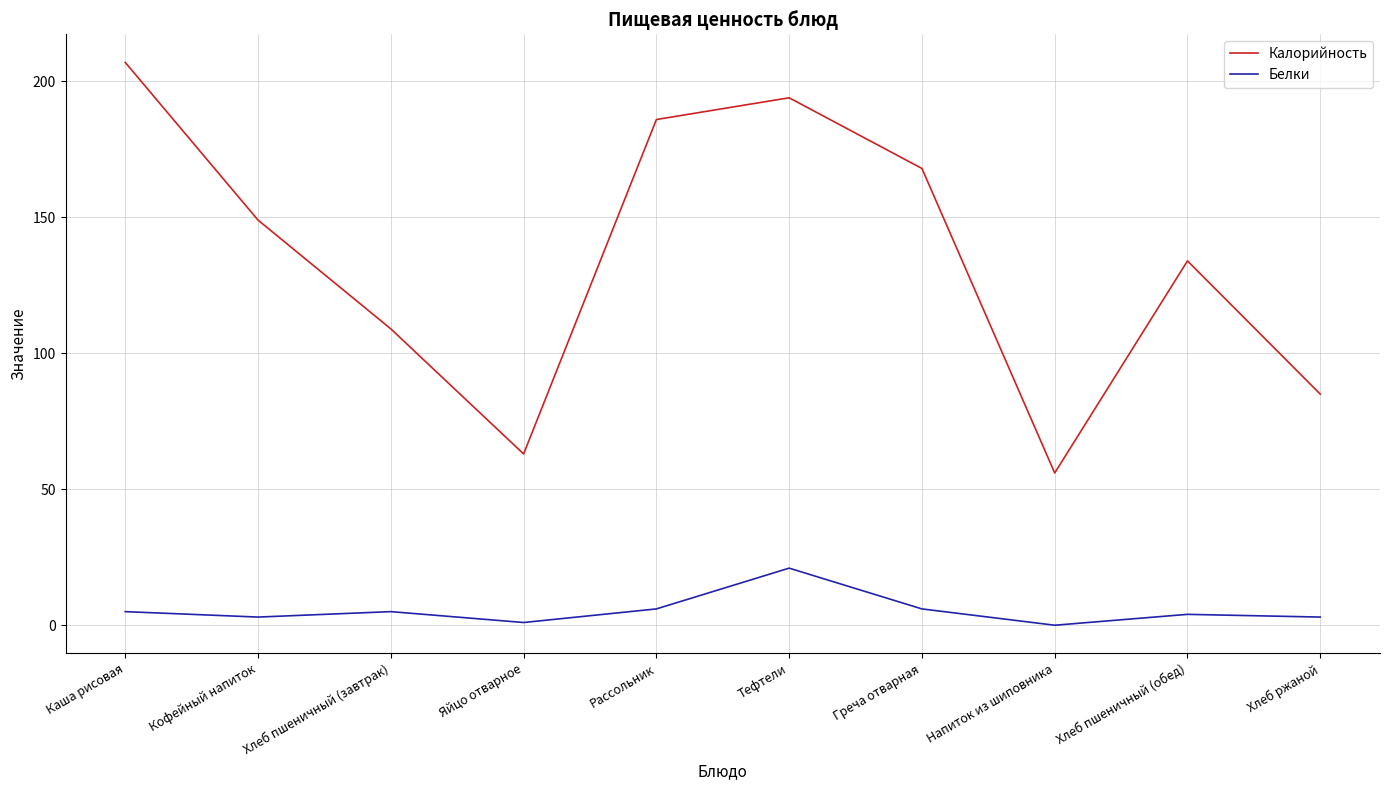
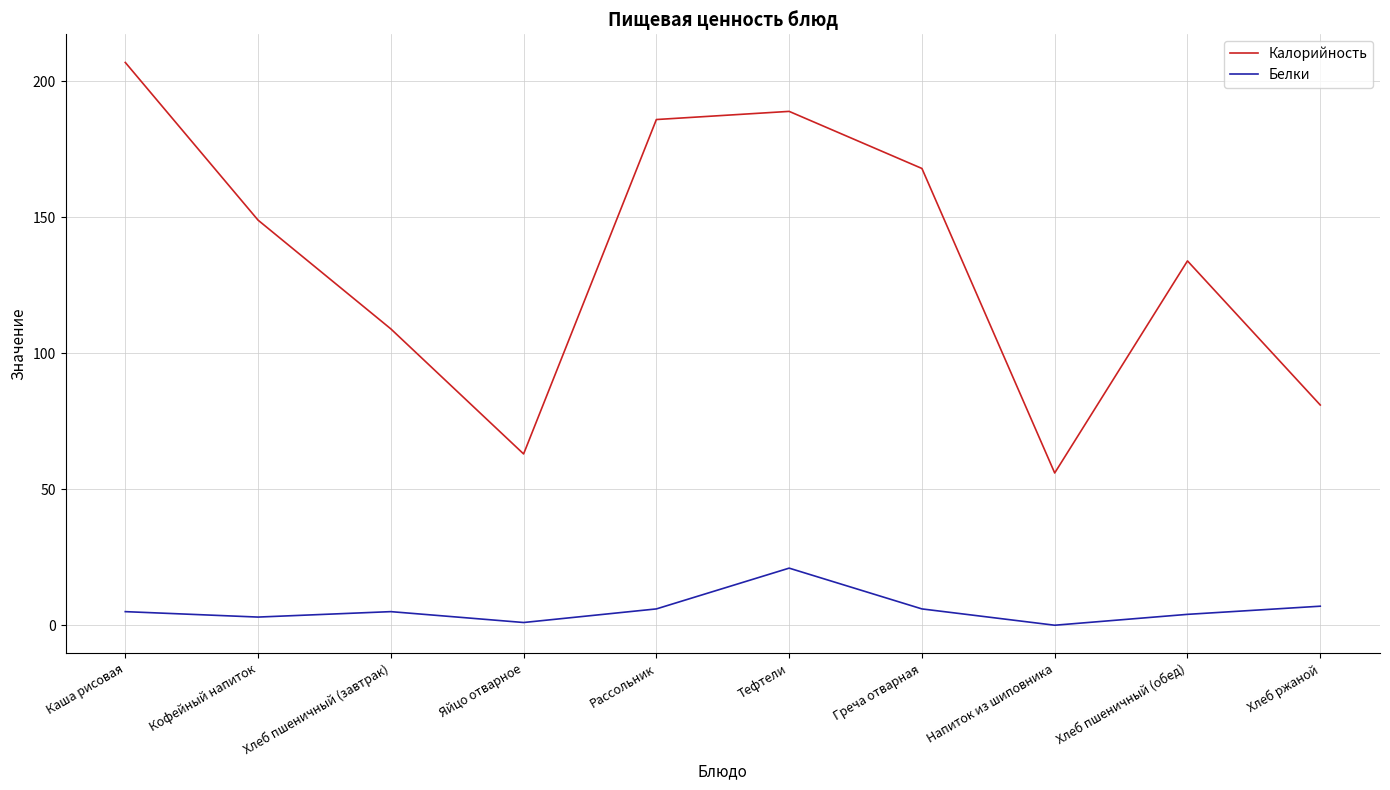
Калорийность, Тефтели: 194 -> 189
Калорийность, Хлеб ржаной: 85 -> 81
Белки, Хлеб ржаной: 3 -> 7
